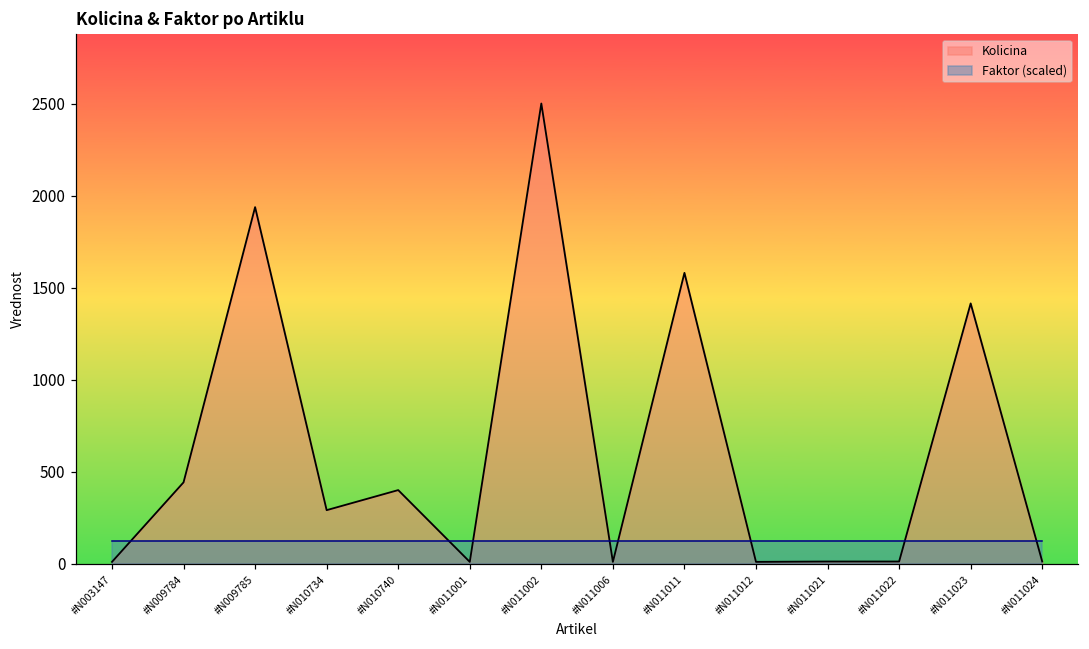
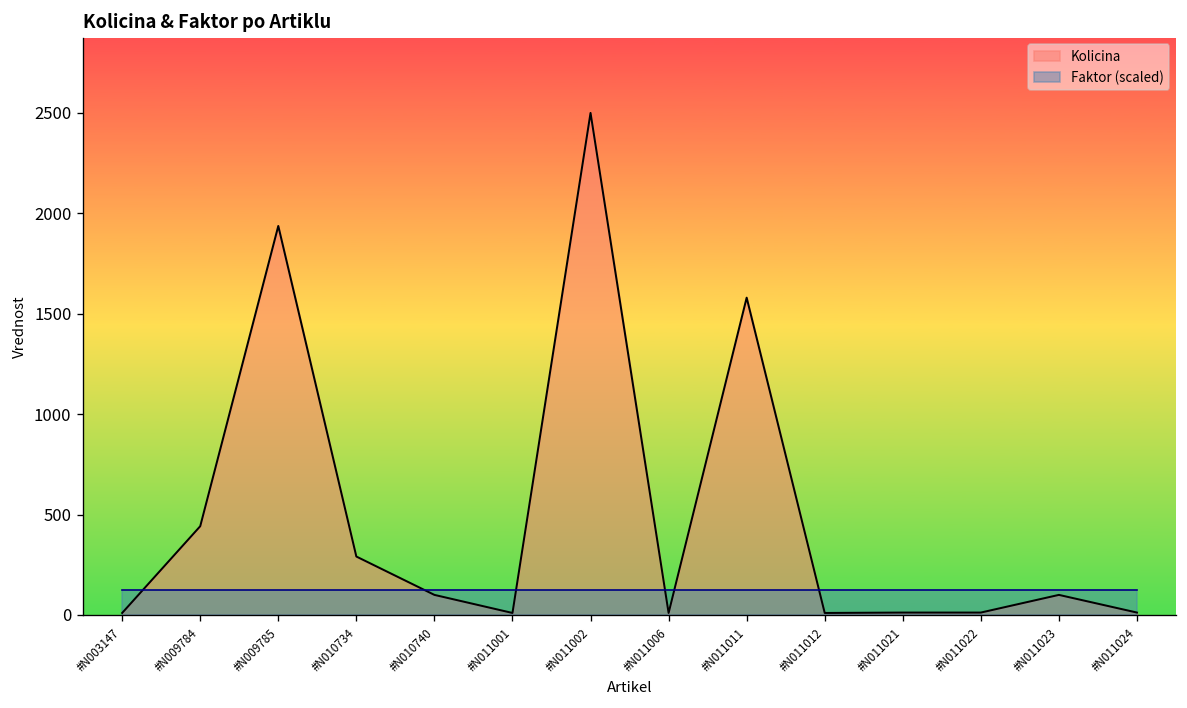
Kolicina, #N010740: 400 -> 100
Kolicina, #N011023: 1410 -> 100
